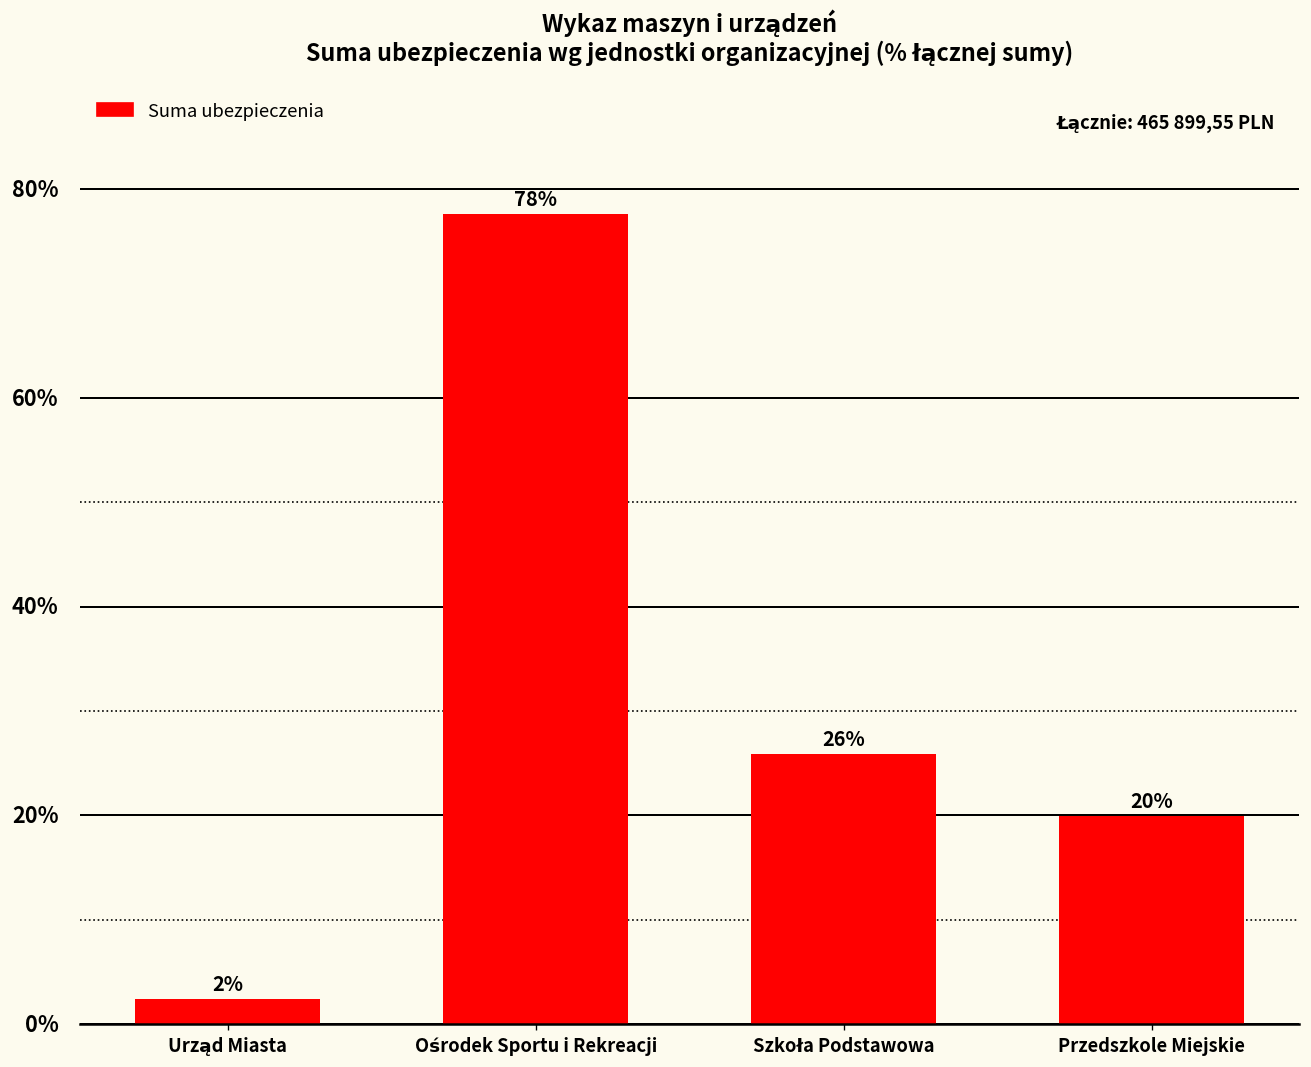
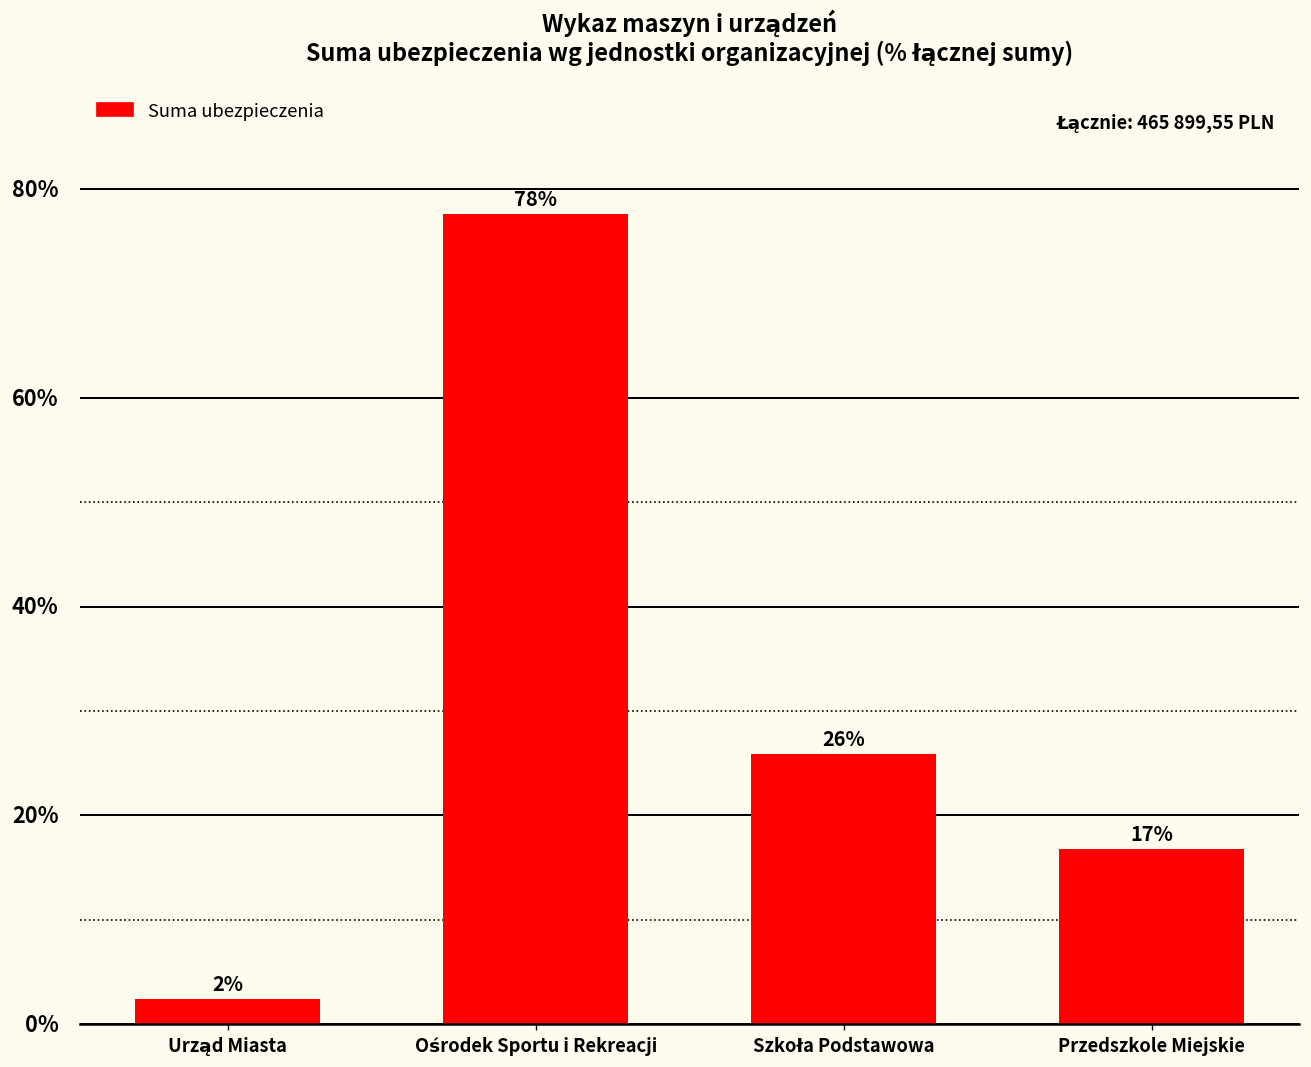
Przedszkole Miejskie: 20% -> 17%
